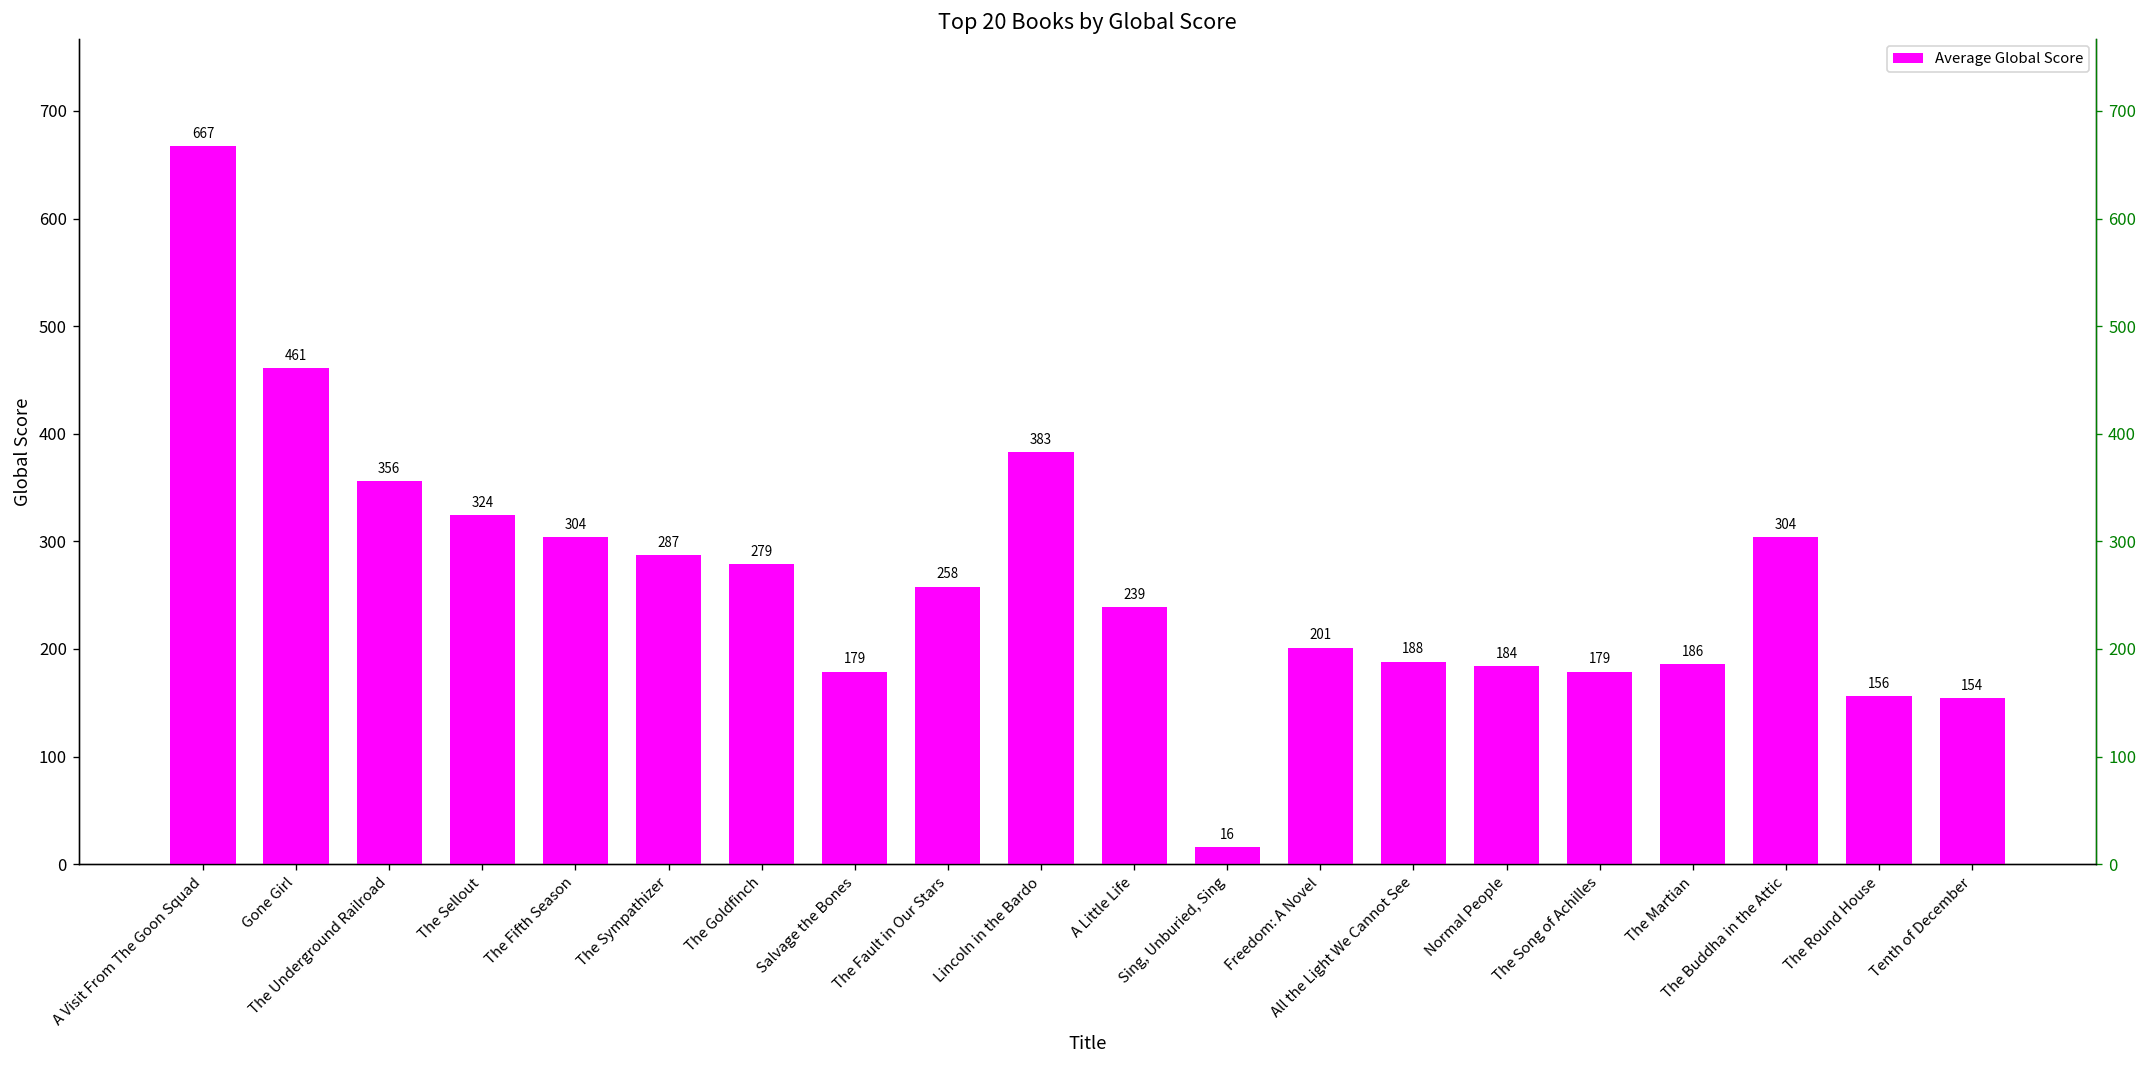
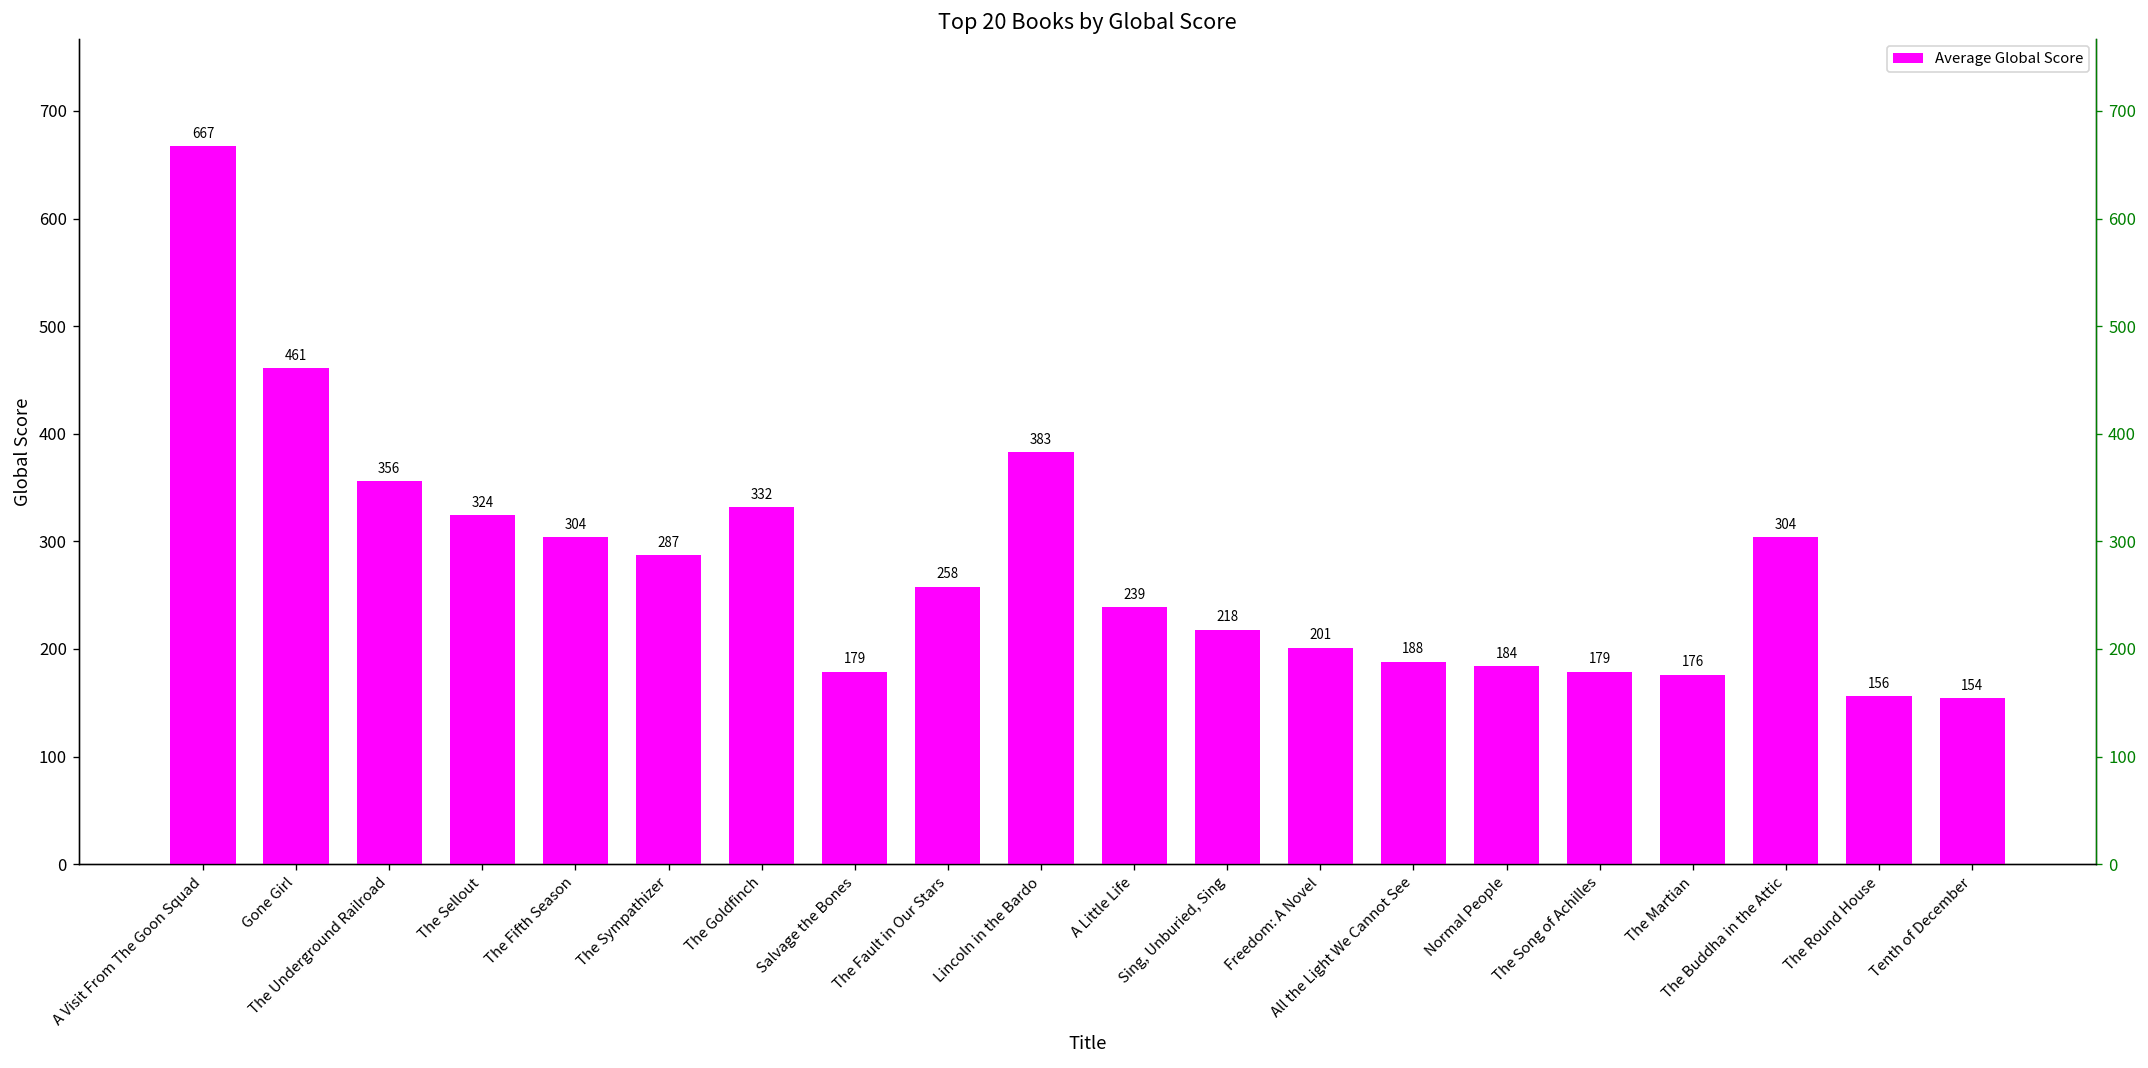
The Goldfinch: 279 -> 332
Sing, Unburied, Sing: 16 -> 218
The Martian: 186 -> 176
